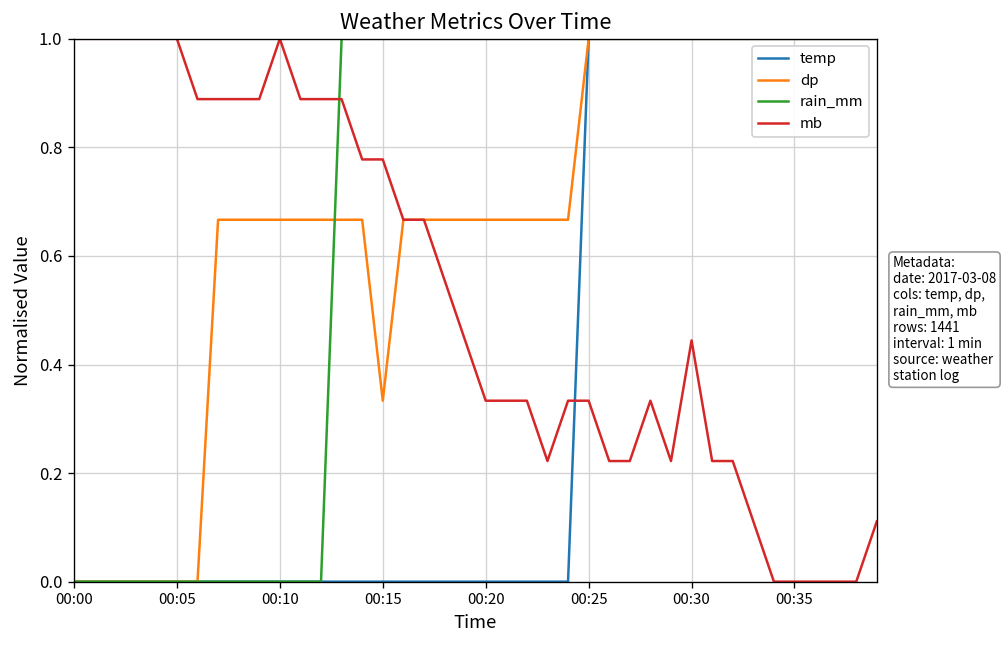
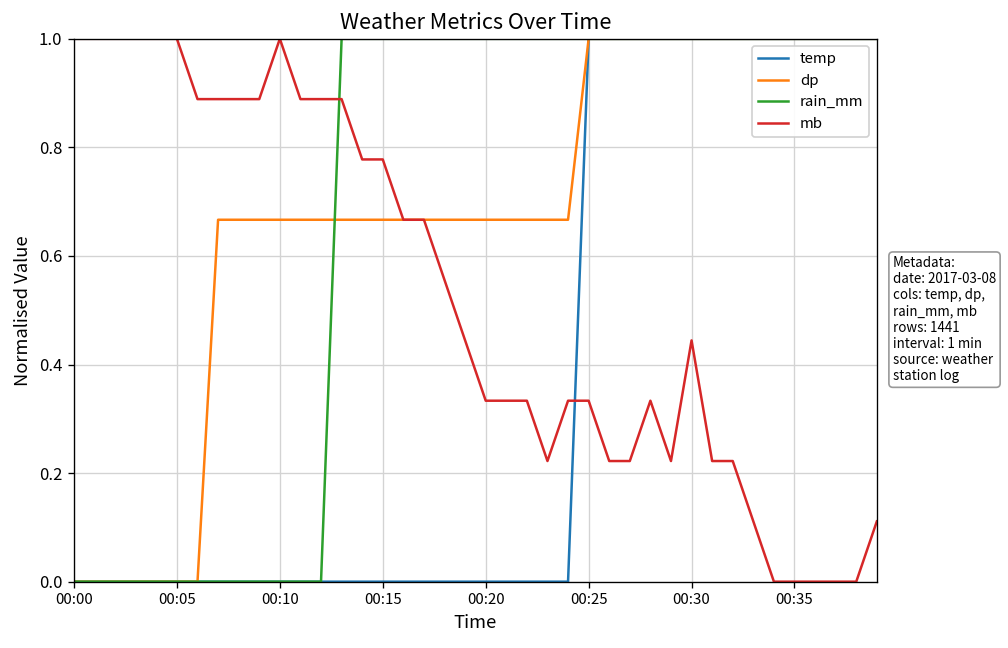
dp, 00:15: 0.33 -> 0.67
